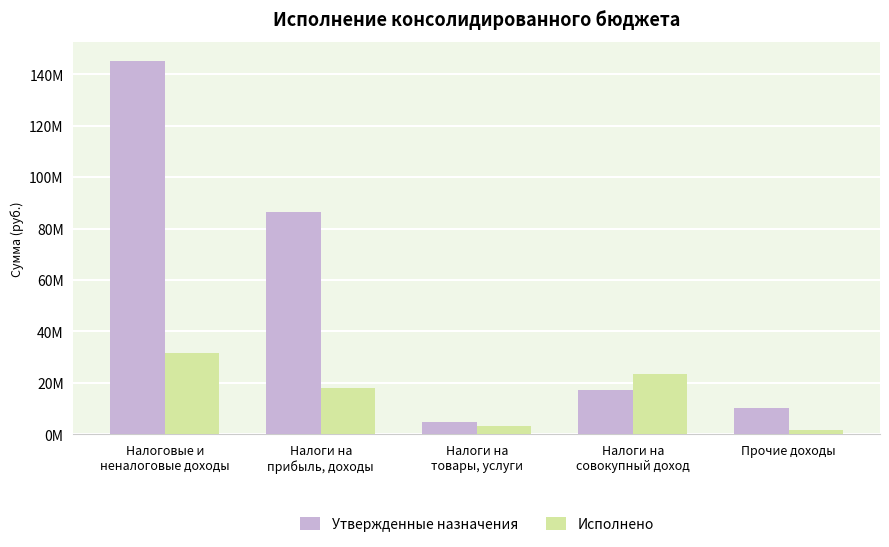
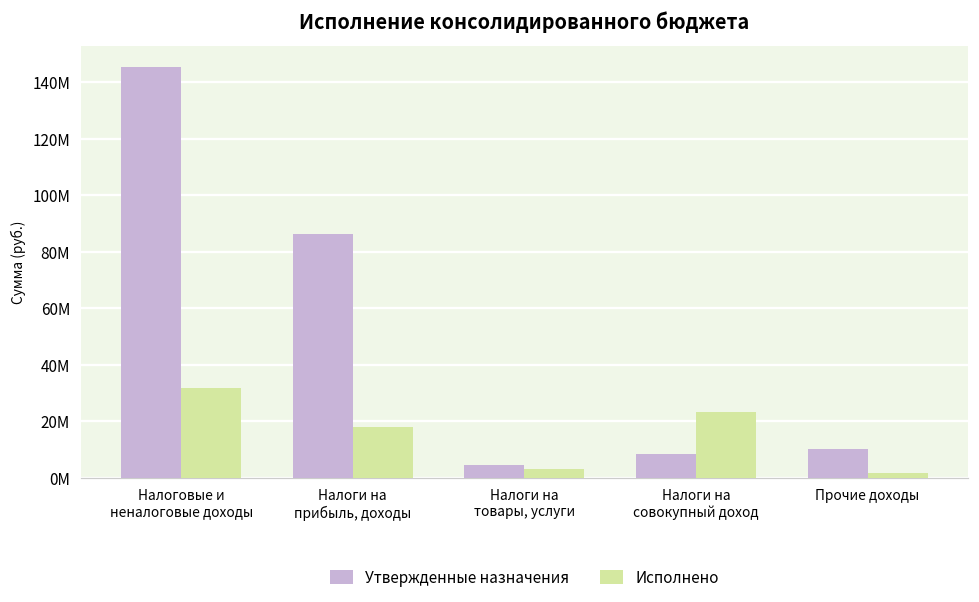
Утвержденные назначения, Налоги на совокупный доход: 17000000 -> 9000000
